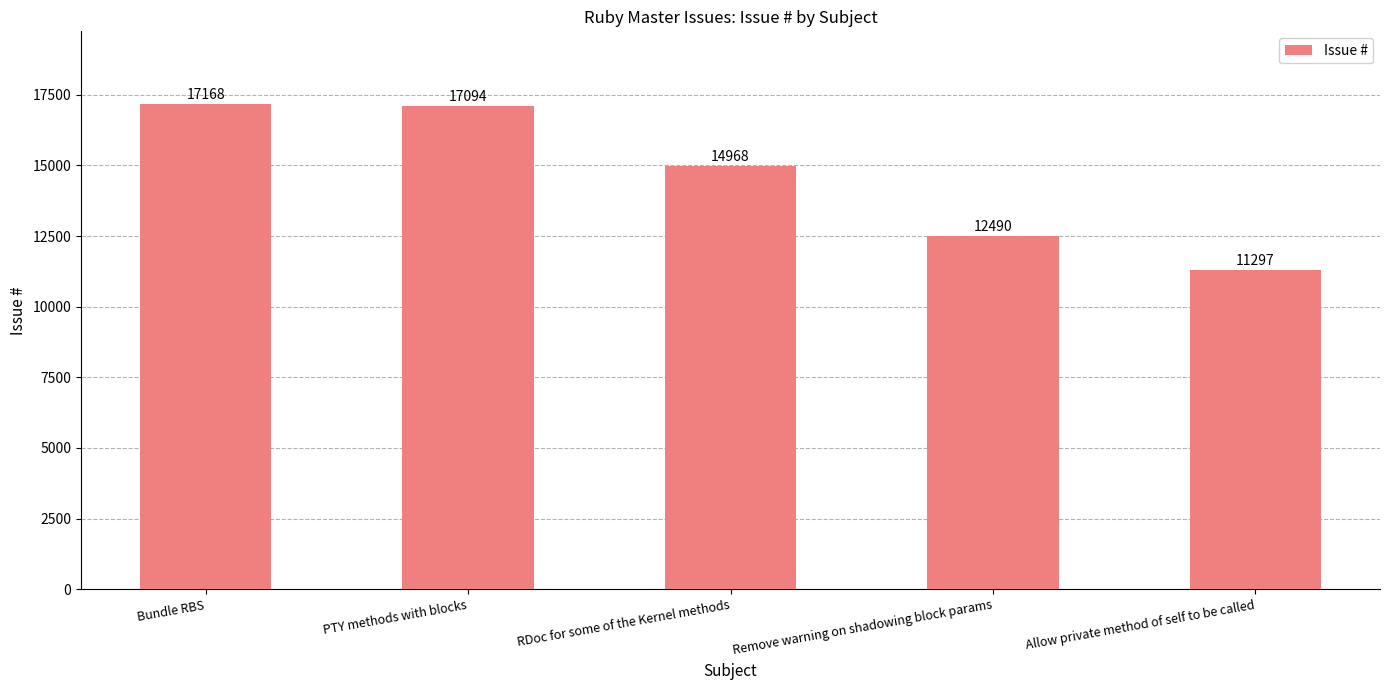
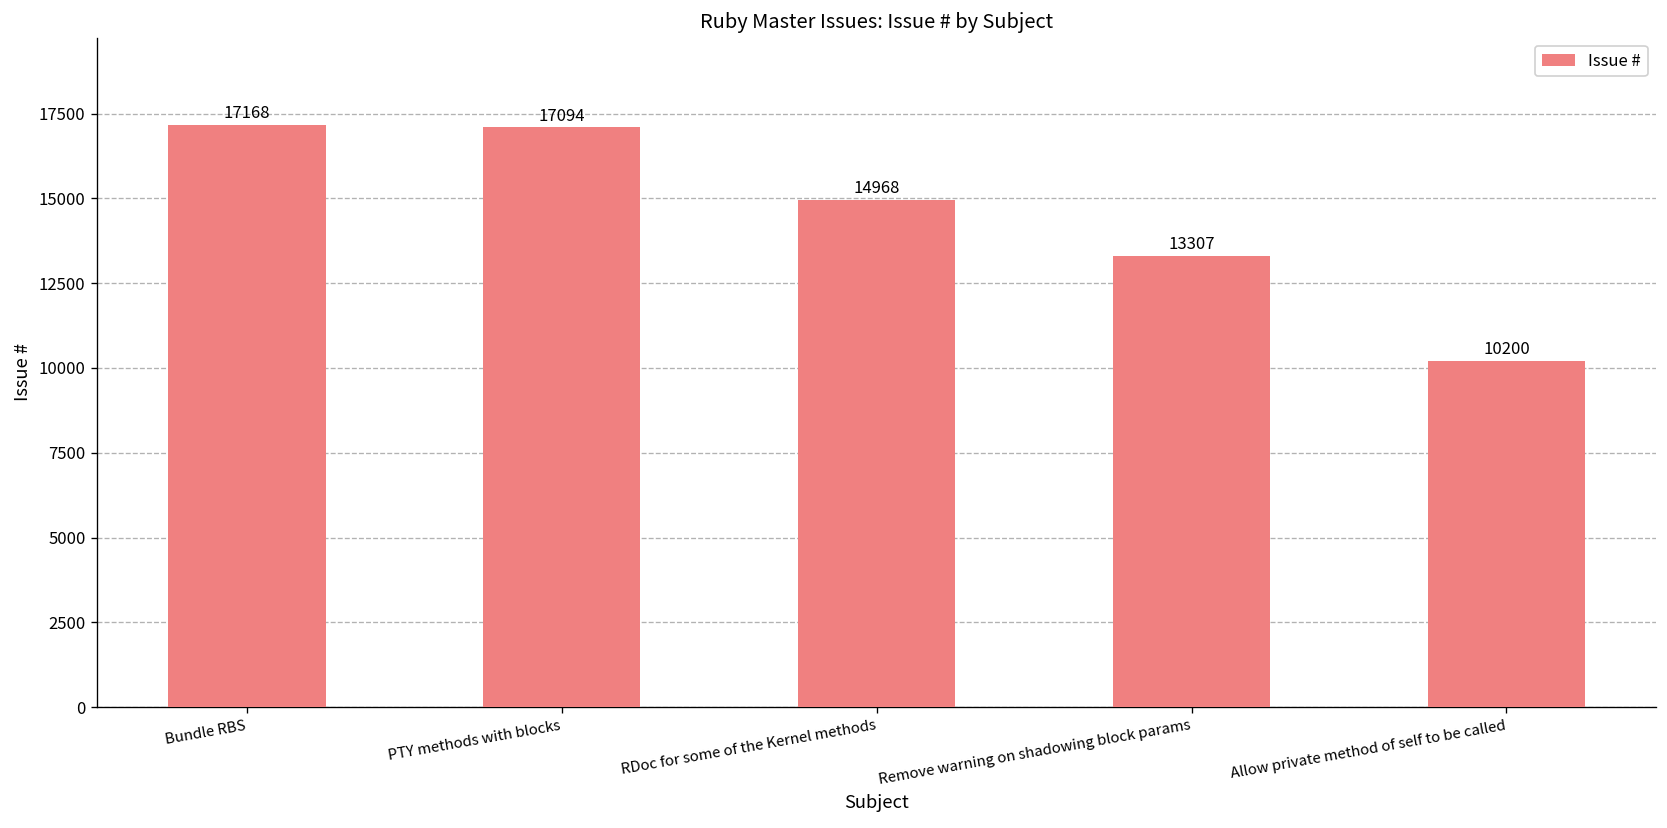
Remove warning on shadowing block params: 12490 -> 13307
Allow private method of self to be called: 11297 -> 10200
